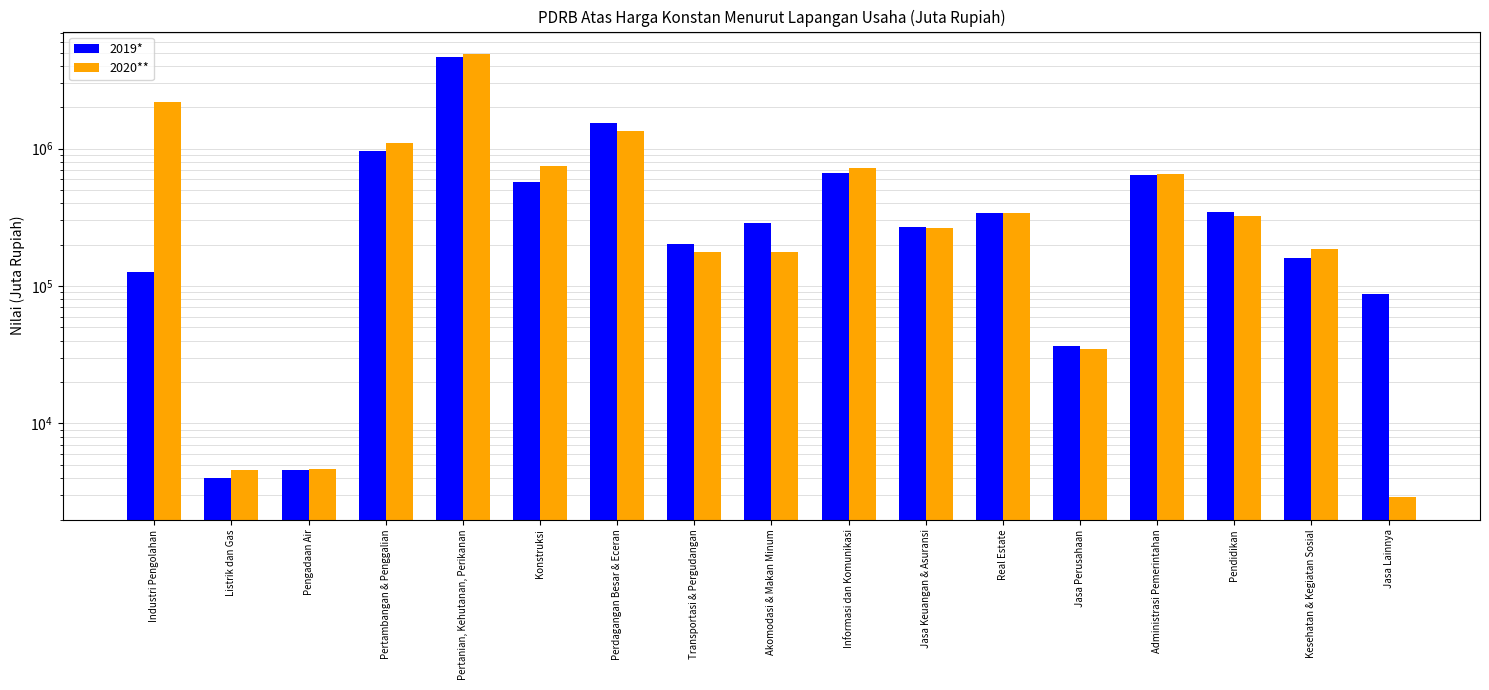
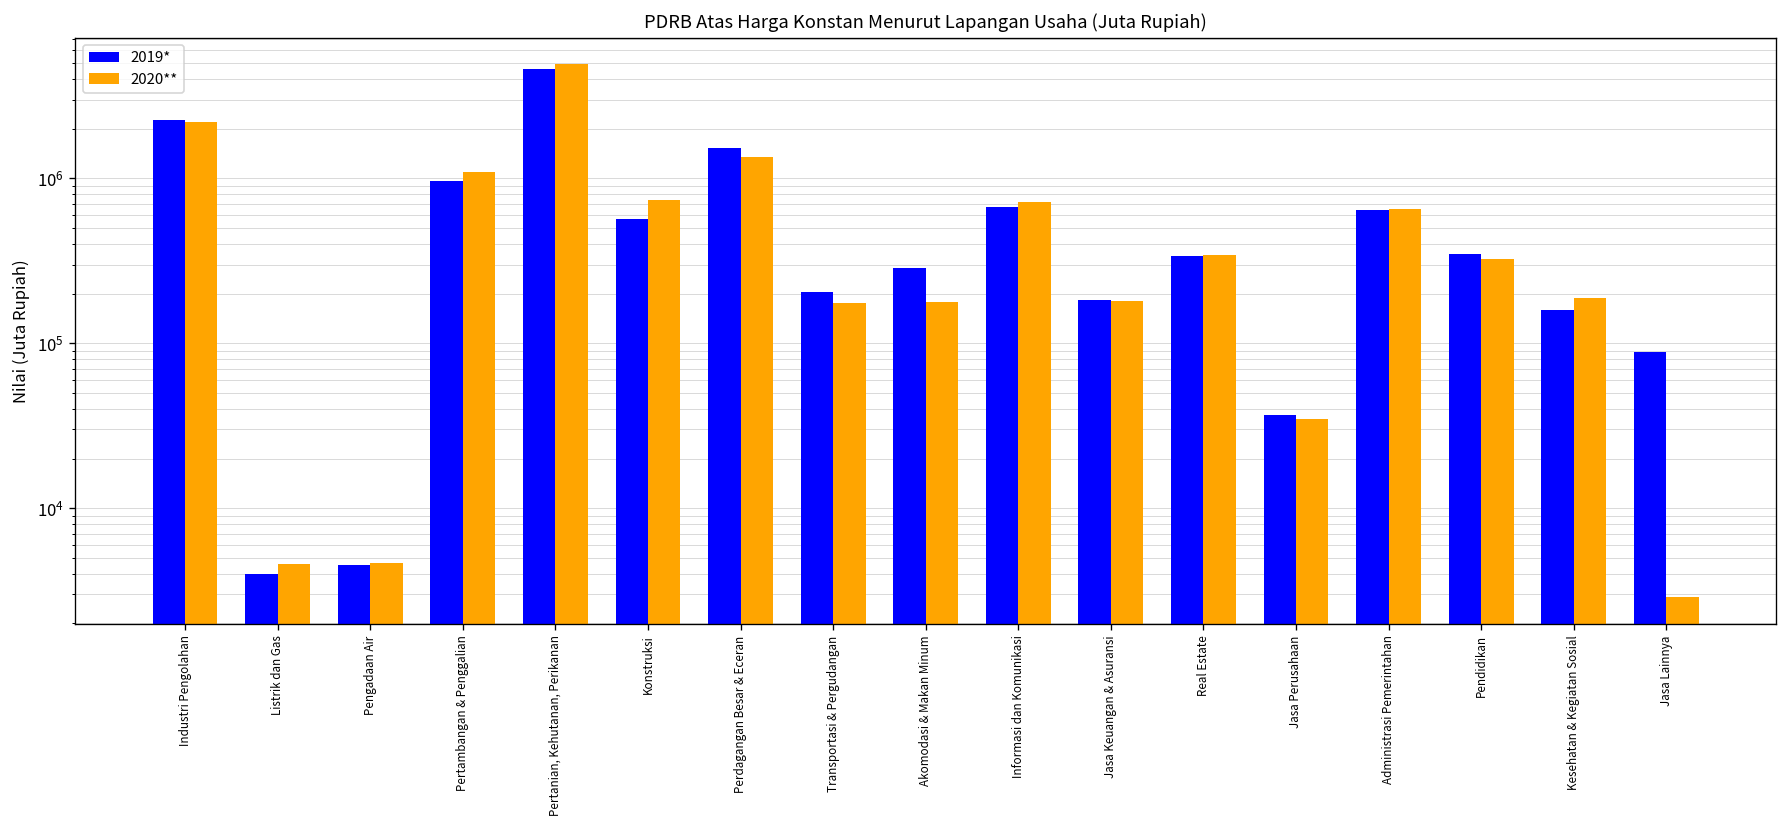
2019*, Industri Pengolahan: 130000 -> 2200000
2019*, Jasa Keuangan & Asuransi: 270000 -> 180000
2020**, Jasa Keuangan & Asuransi: 270000 -> 180000
